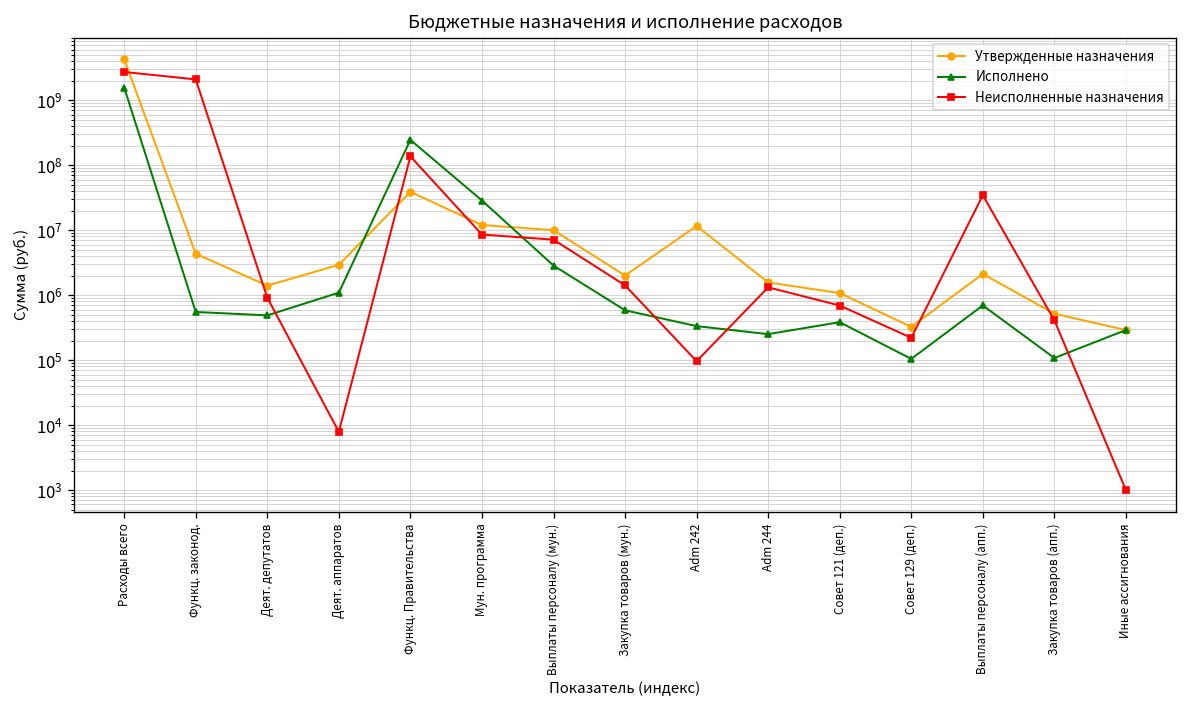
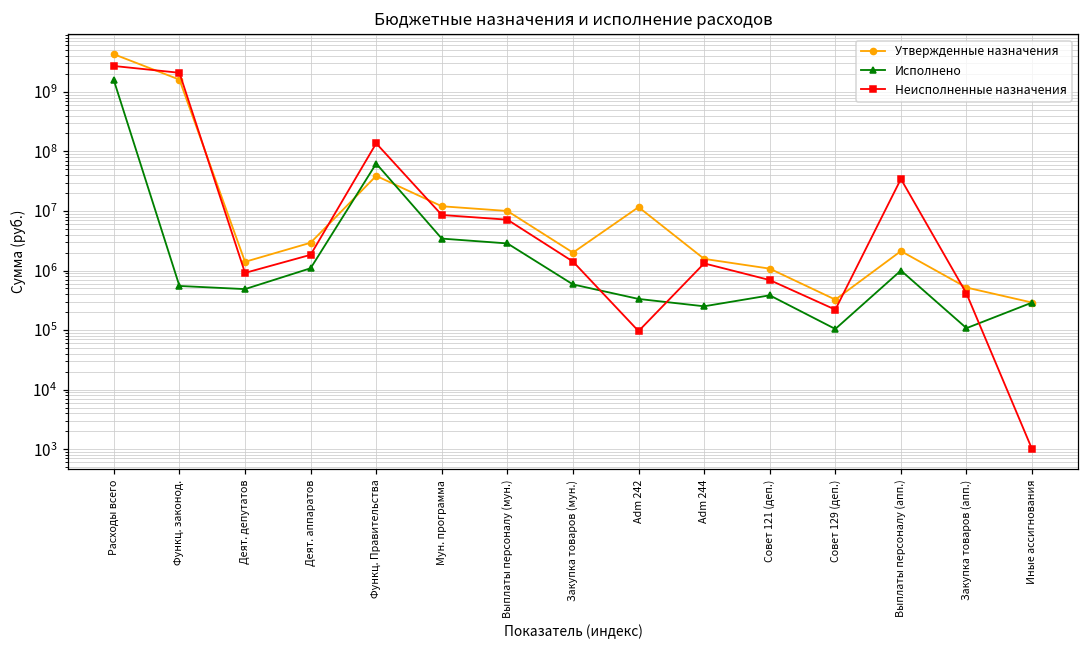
Утвержденные назначения, Функц. законод.: 4000000 -> 1600000000
Неисполненные назначения, Деят. аппаратов: 8000 -> 1800000
Исполнено, Функц. Правительства: 200000000 -> 60000000
Исполнено, Мун. программа: 30000000 -> 3000000
Исполнено, Выплаты персоналу (апп.): 700000 -> 1000000
